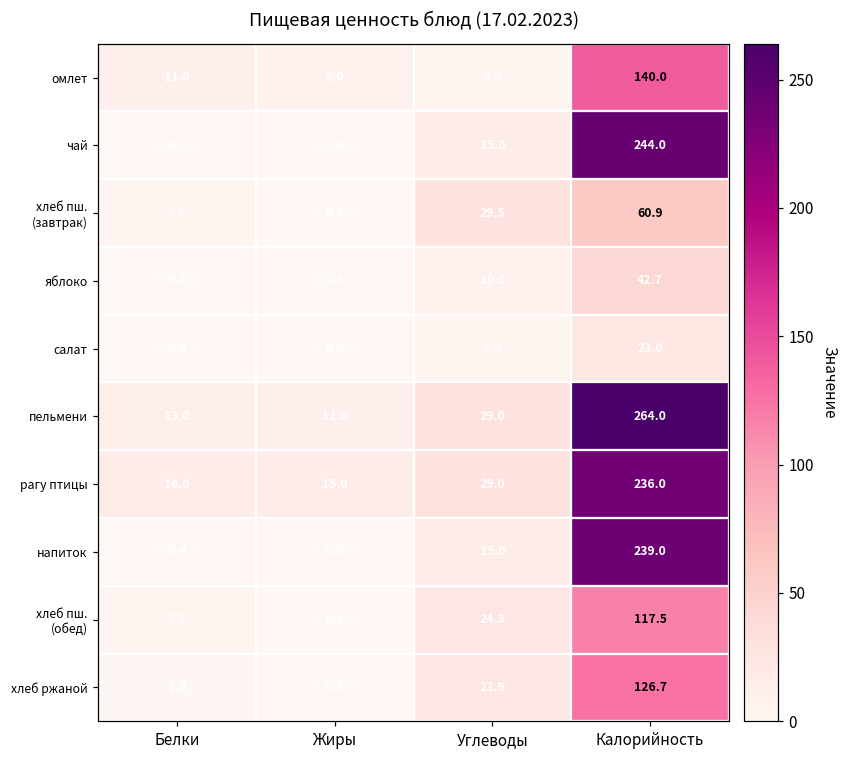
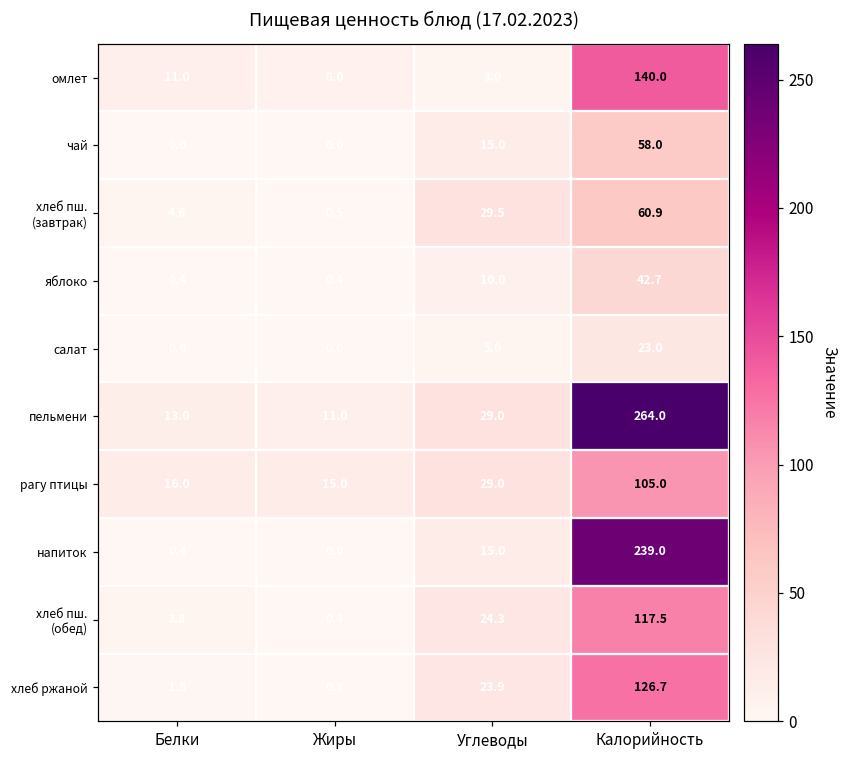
чай, Калорийность: 244.0 -> 58.0
рагу птицы, Калорийность: 236.0 -> 105.0
